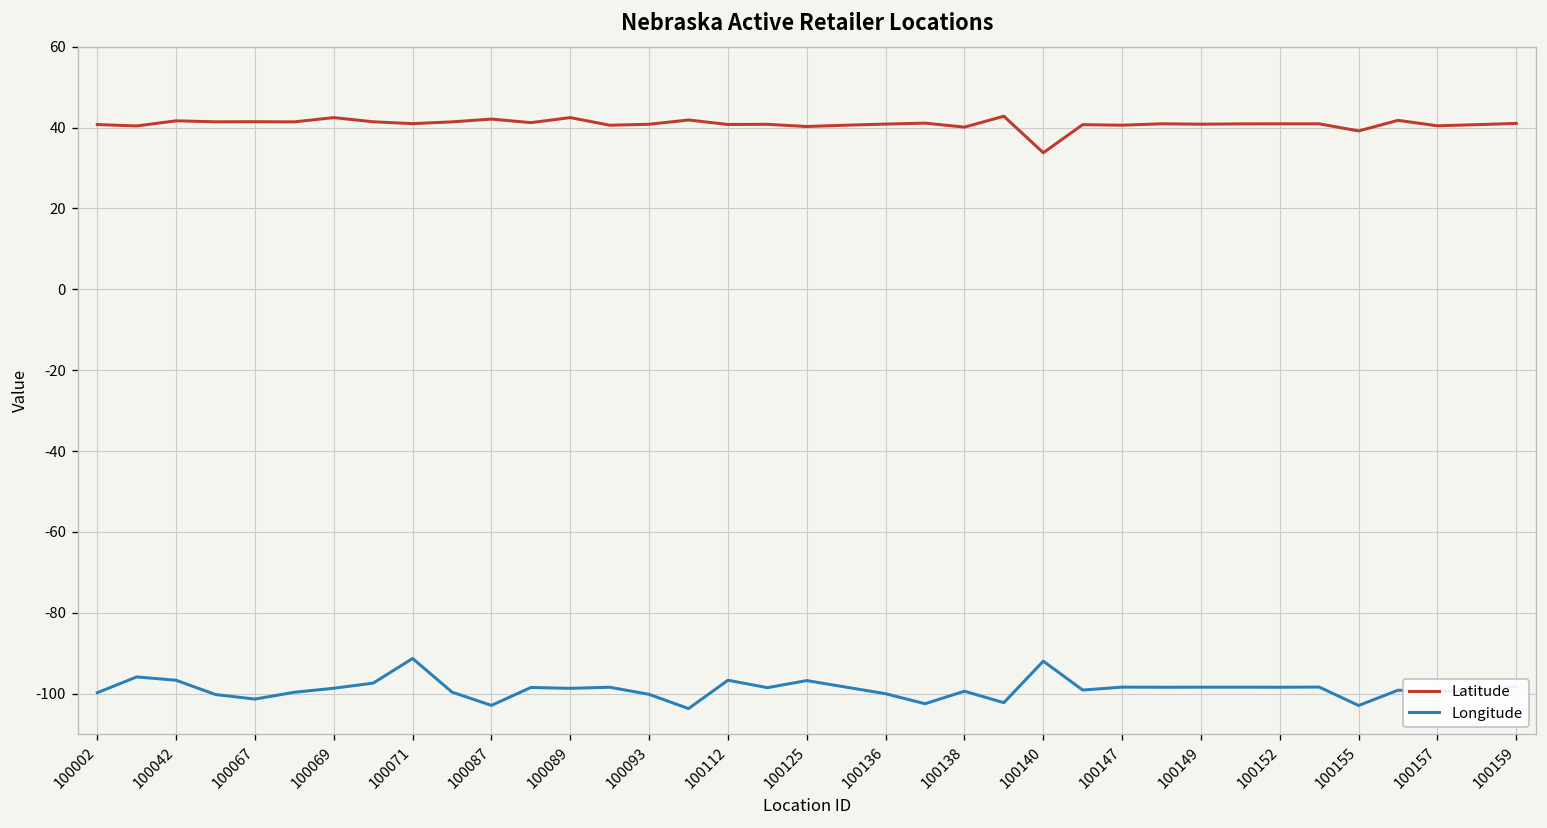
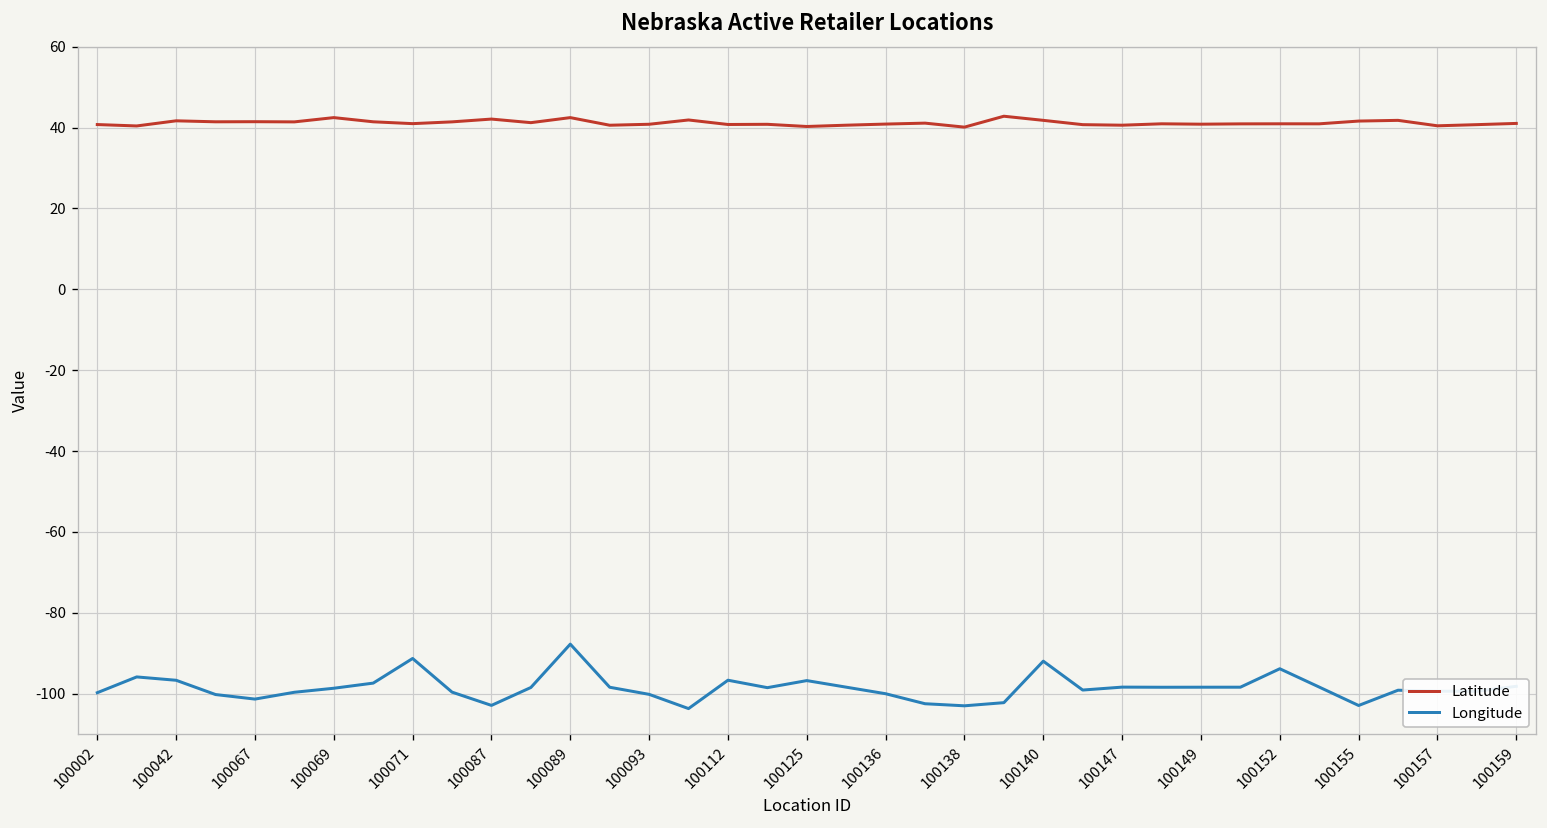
Longitude, 100089: -99 -> -88
Longitude, 100138: -99 -> -103
Latitude, 100140: 34 -> 42
Longitude, 100152: -98 -> -94
Latitude, 100155: 39 -> 42
